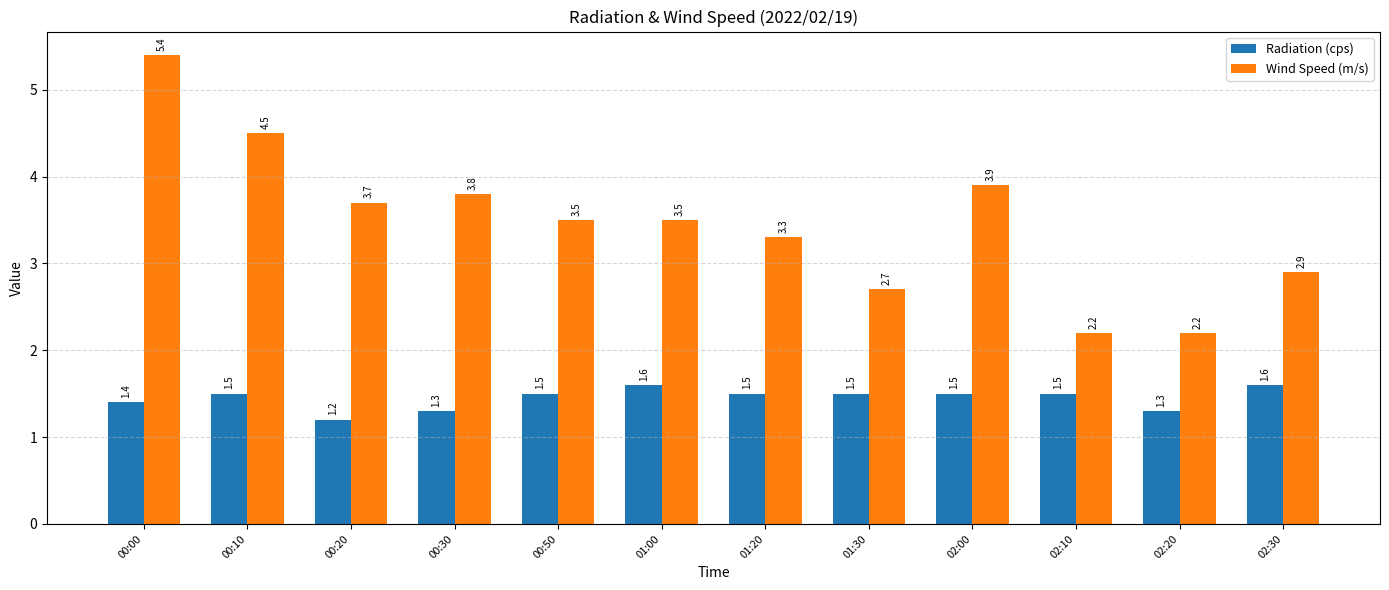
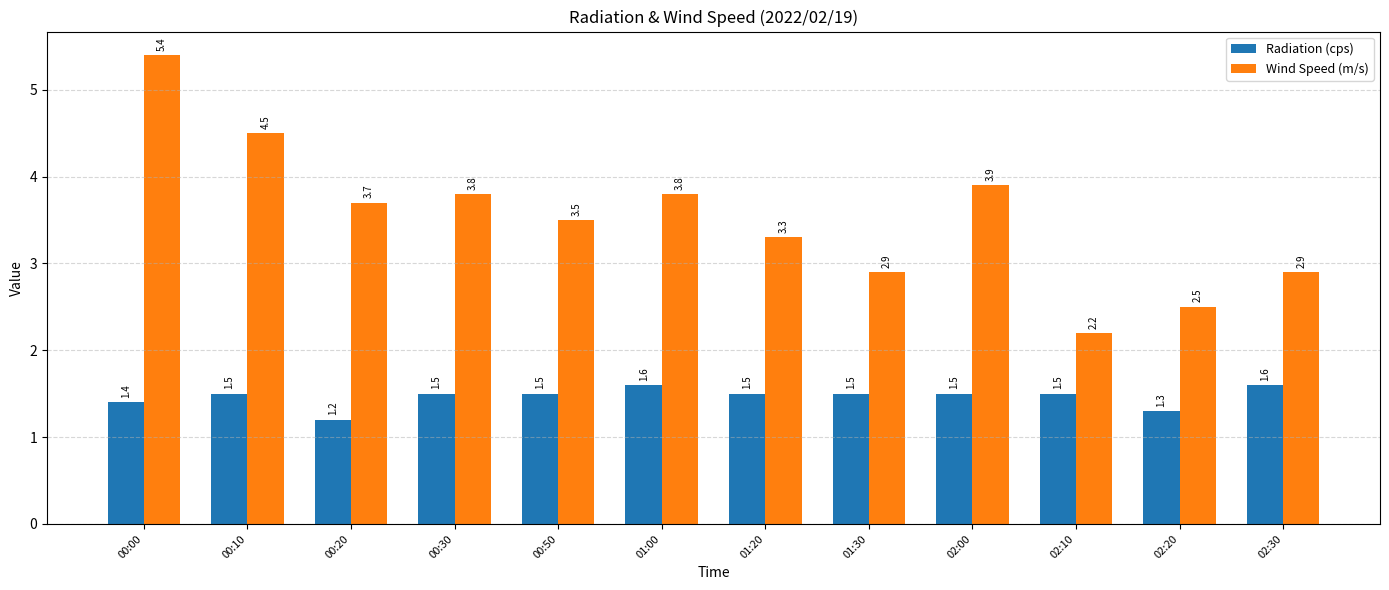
Radiation (cps), 00:30: 1.3 -> 1.5
Wind Speed (m/s), 01:00: 3.5 -> 3.8
Wind Speed (m/s), 01:30: 2.7 -> 2.9
Wind Speed (m/s), 02:20: 2.2 -> 2.5
